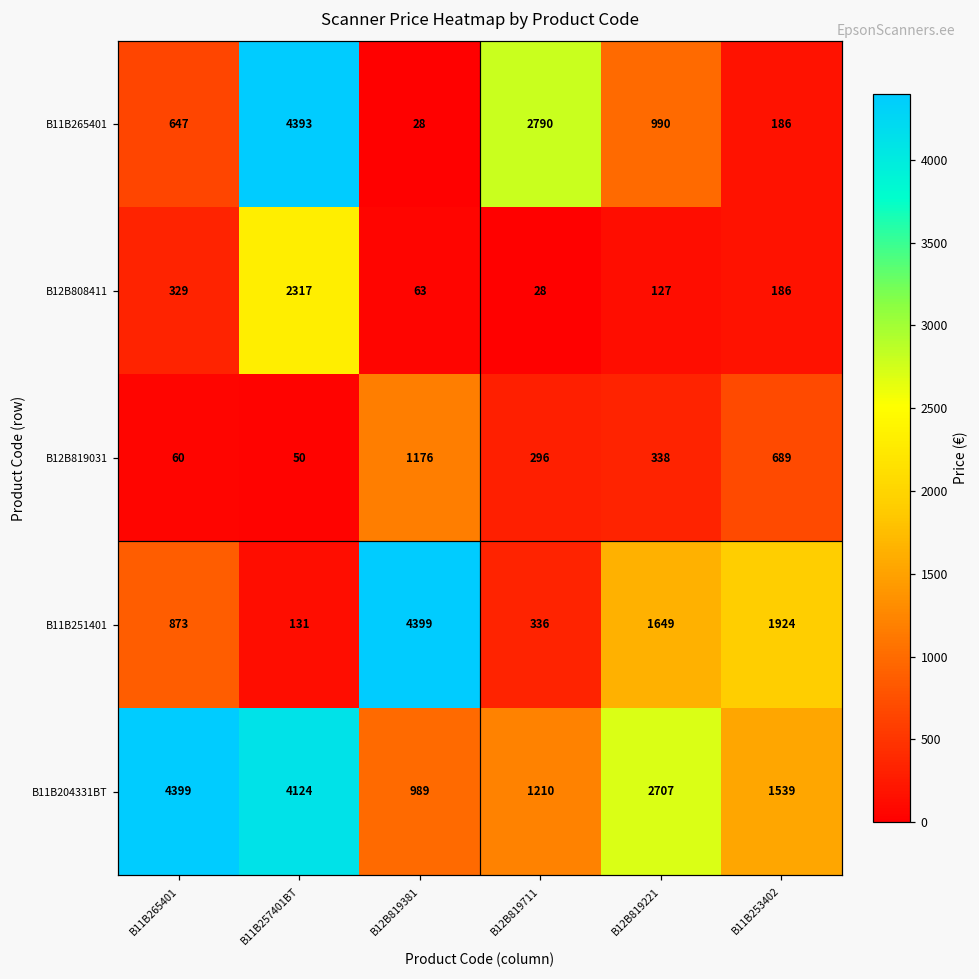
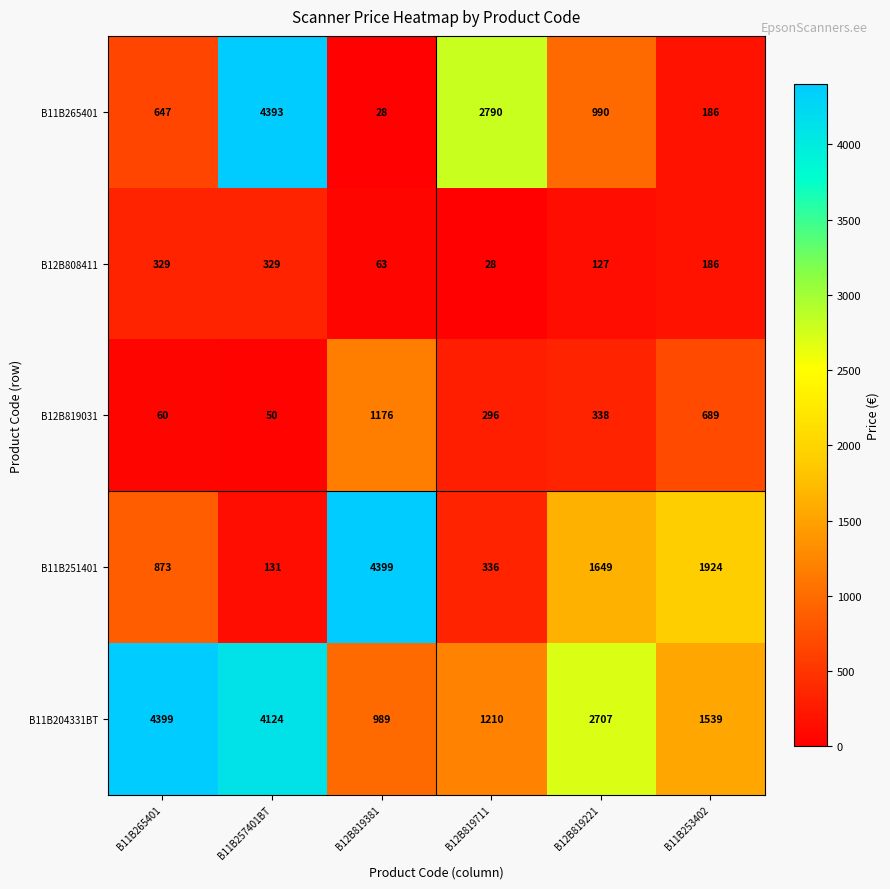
B12B808411, B11B257401BT: 2317 -> 329
